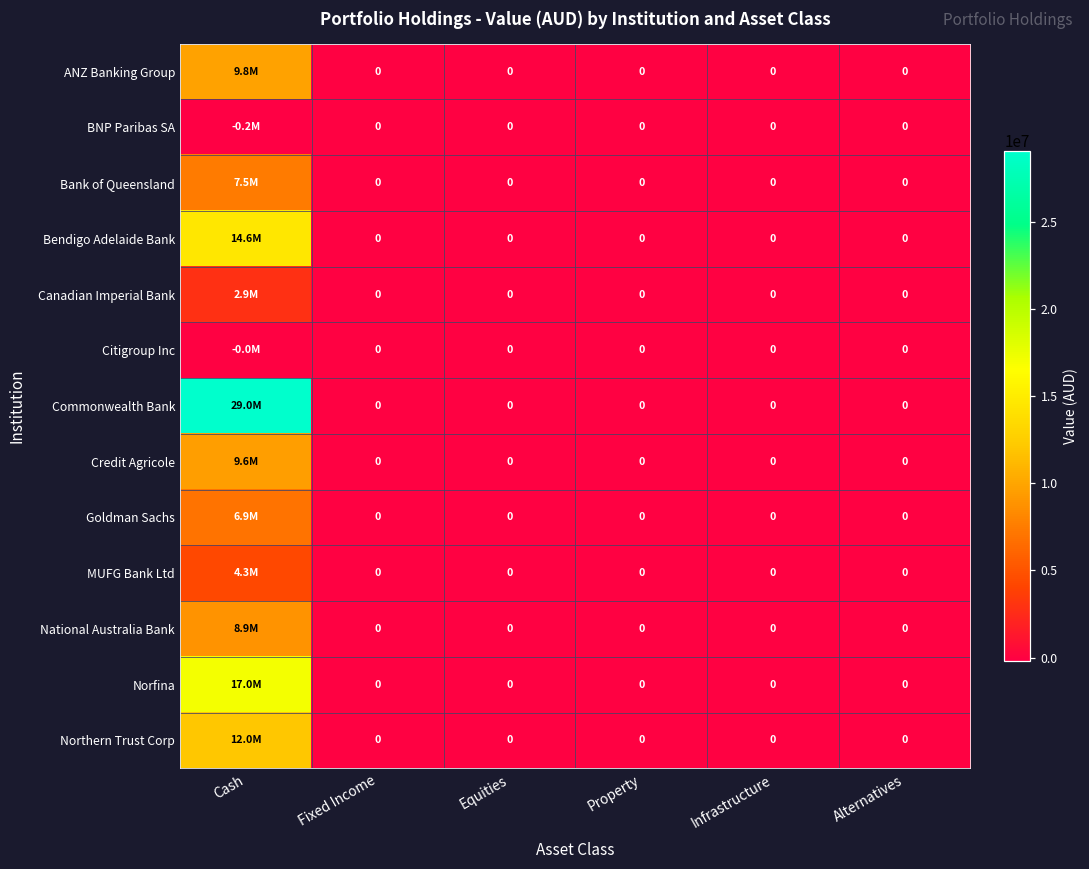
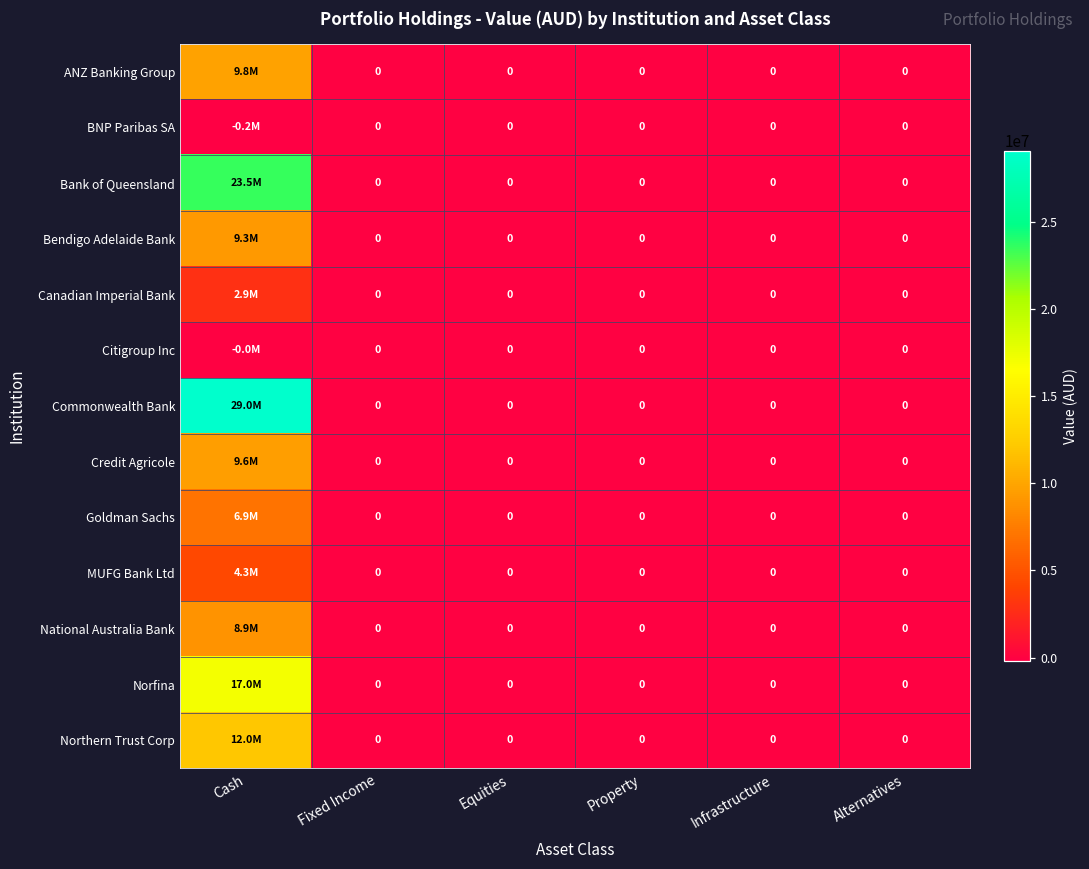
Bank of Queensland, Cash: 7.5M -> 23.5M
Bendigo Adelaide Bank, Cash: 14.6M -> 9.3M
